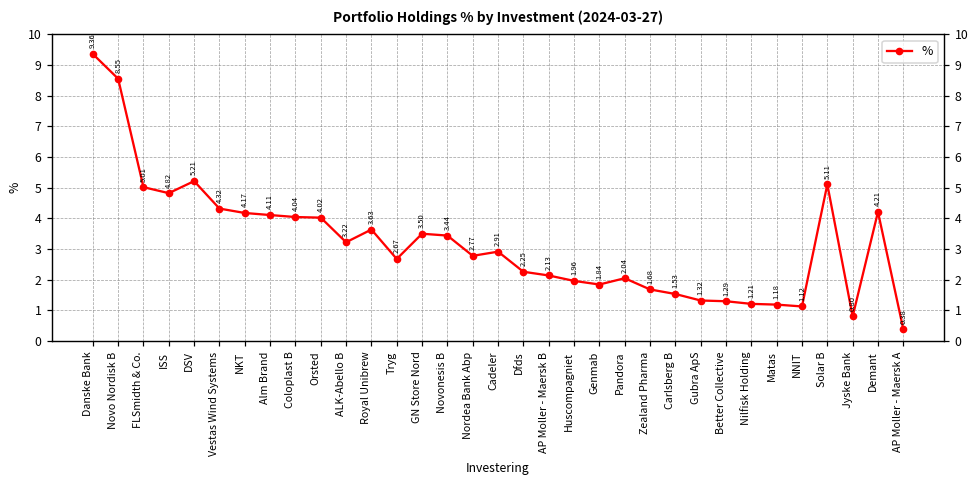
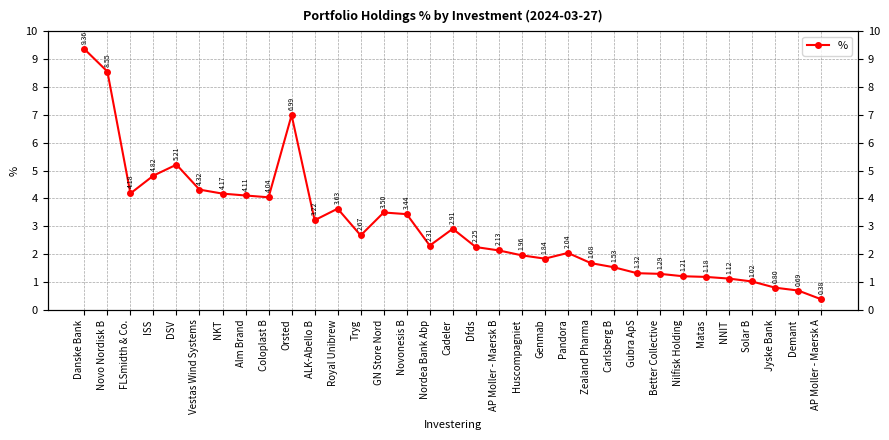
FLSmidth & Co.: 5.01 -> 4.18
Orsted: 4.02 -> 6.99
Nordea Bank Abp: 2.77 -> 2.31
Solar B: 5.11 -> 1.02
Demant: 4.21 -> 0.69
